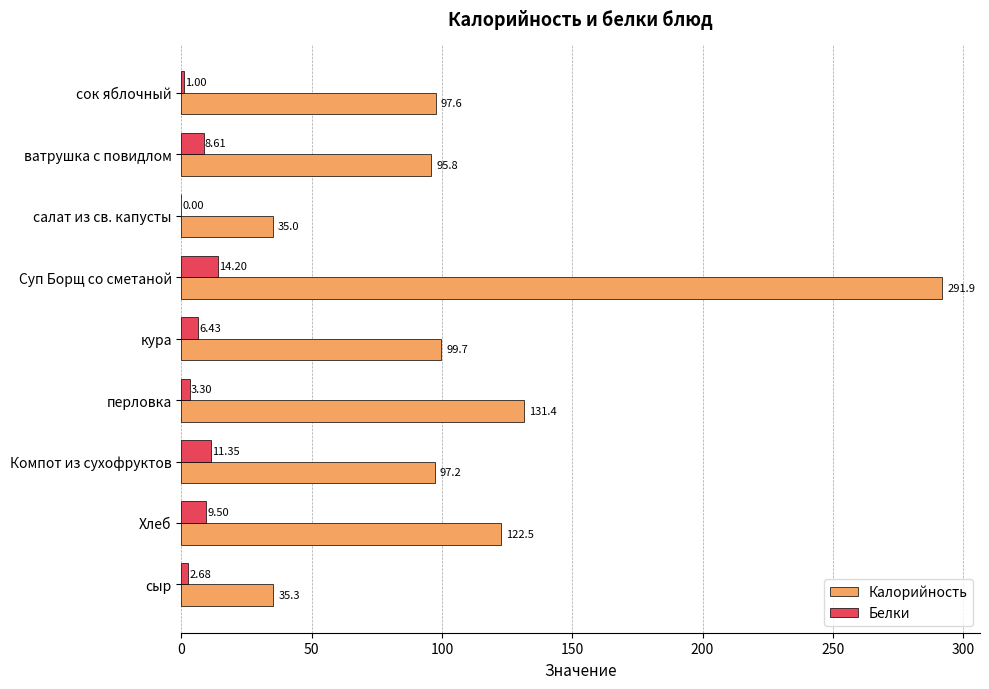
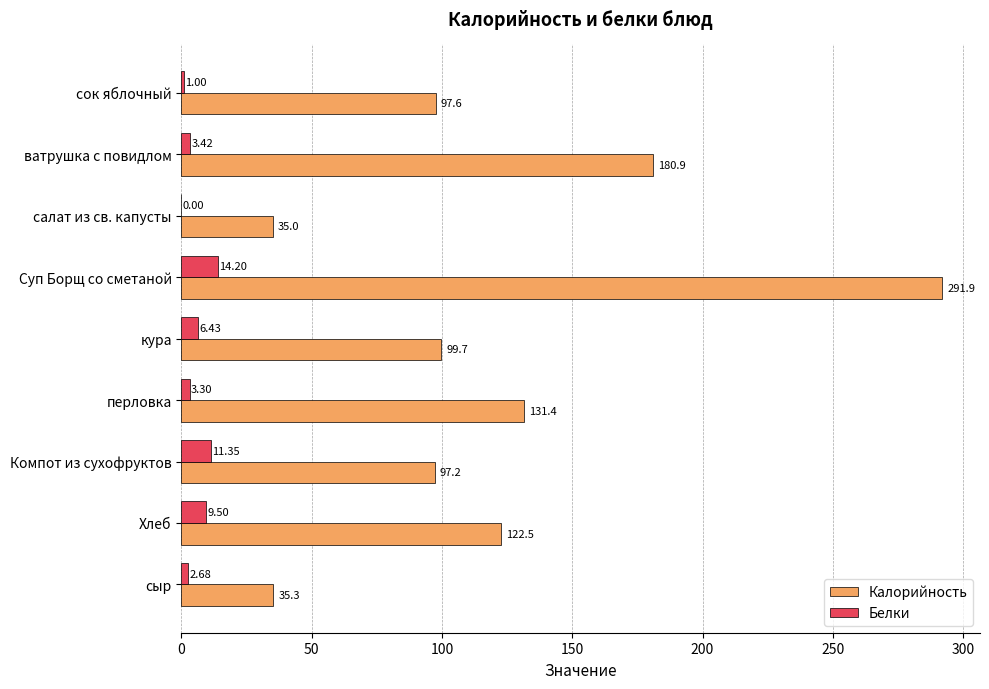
Белки, ватрушка с повидлом: 8.61 -> 3.42
Калорийность, ватрушка с повидлом: 95.8 -> 180.9
